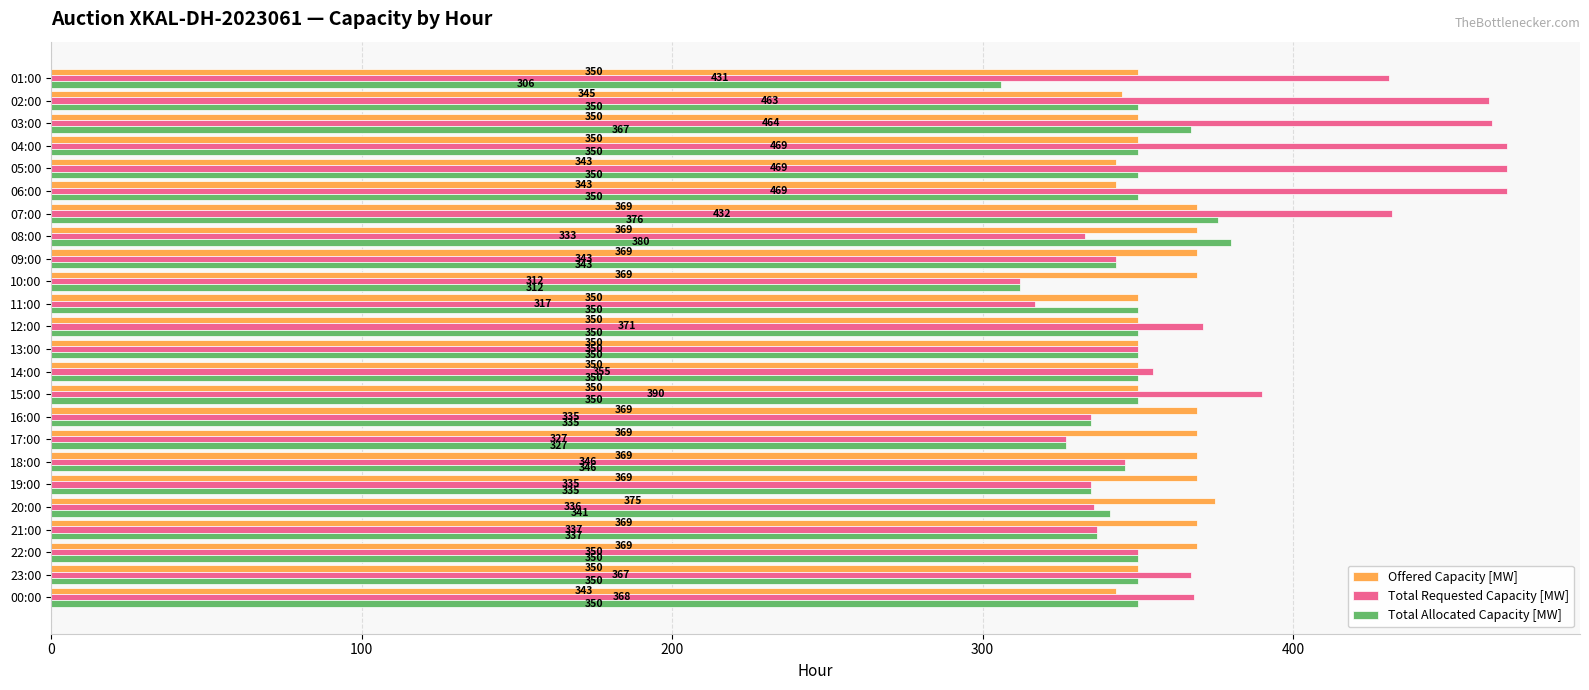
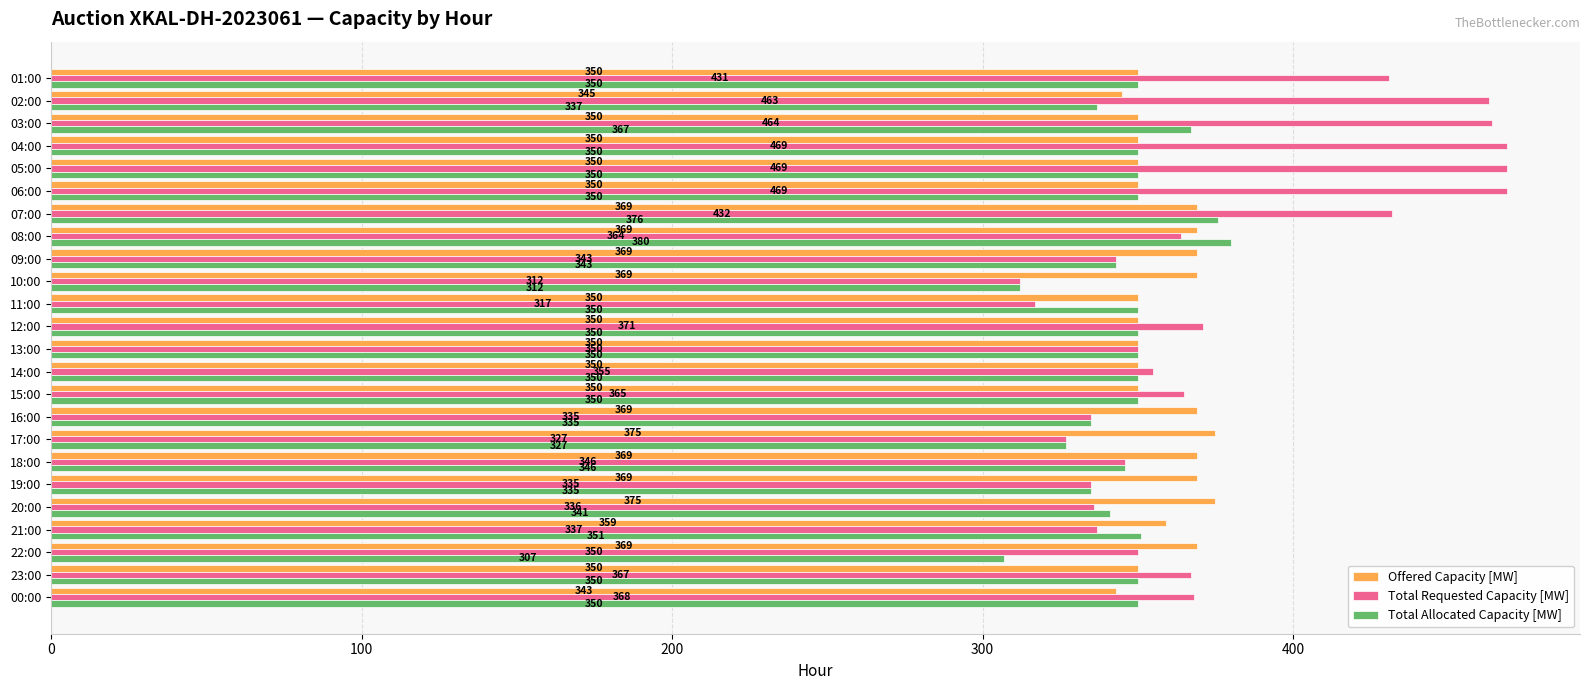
Total Allocated Capacity [MW], 01:00: 306 -> 350
Total Allocated Capacity [MW], 02:00: 350 -> 337
Offered Capacity [MW], 05:00: 343 -> 350
Offered Capacity [MW], 06:00: 343 -> 350
Total Requested Capacity [MW], 08:00: 333 -> 364
Total Requested Capacity [MW], 15:00: 390 -> 365
Offered Capacity [MW], 17:00: 369 -> 375
Offered Capacity [MW], 21:00: 369 -> 359
Total Allocated Capacity [MW], 21:00: 337 -> 351
Total Allocated Capacity [MW], 22:00: 350 -> 307
